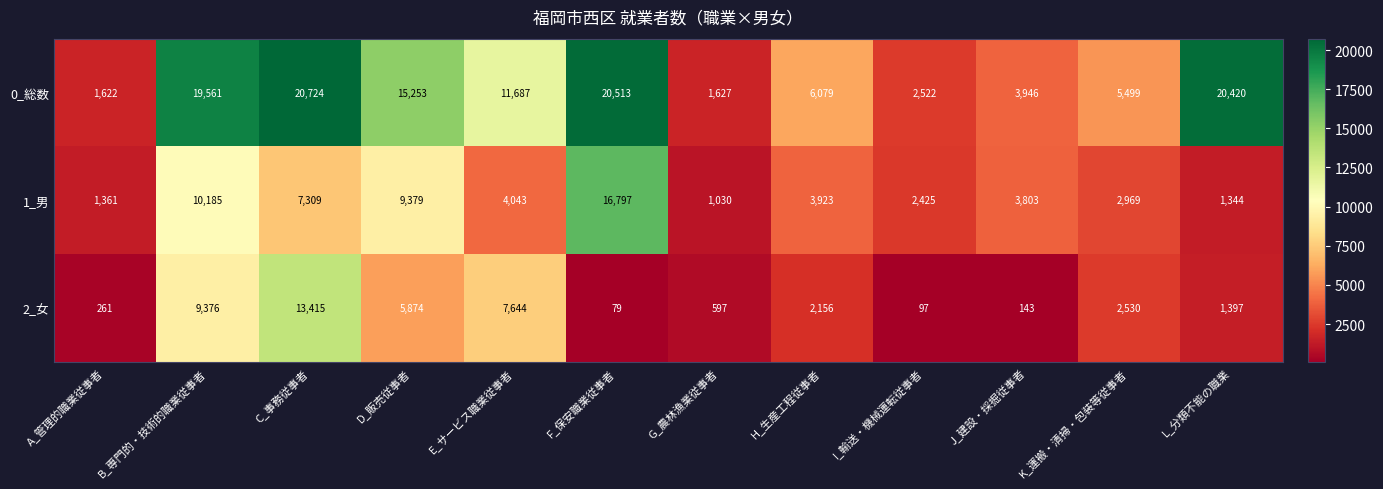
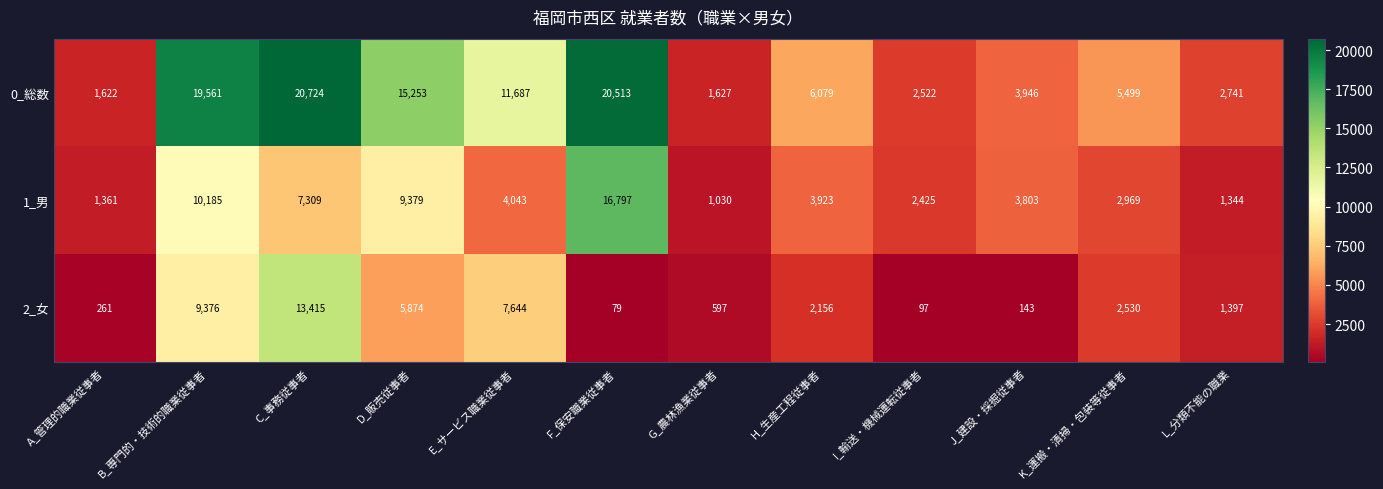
0_総数, L_分類不能の職業: 20,420 -> 2,741
